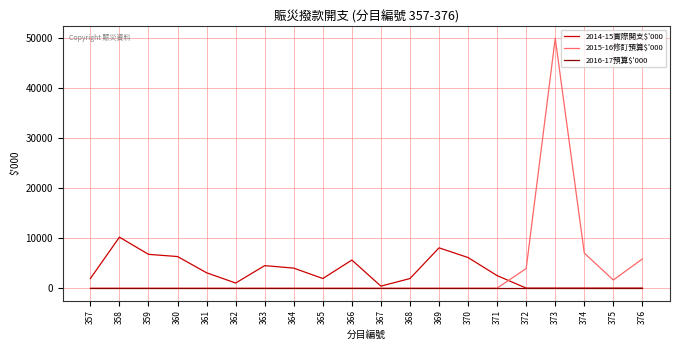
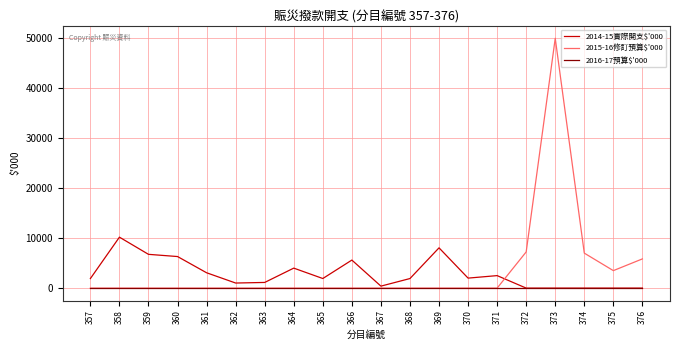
2014-15實際開支$'000, 363: 5000 -> 1000
2014-15實際開支$'000, 370: 6000 -> 2000
2015-16修訂預算$'000, 372: 4000 -> 7000
2015-16修訂預算$'000, 375: 2000 -> 3000
